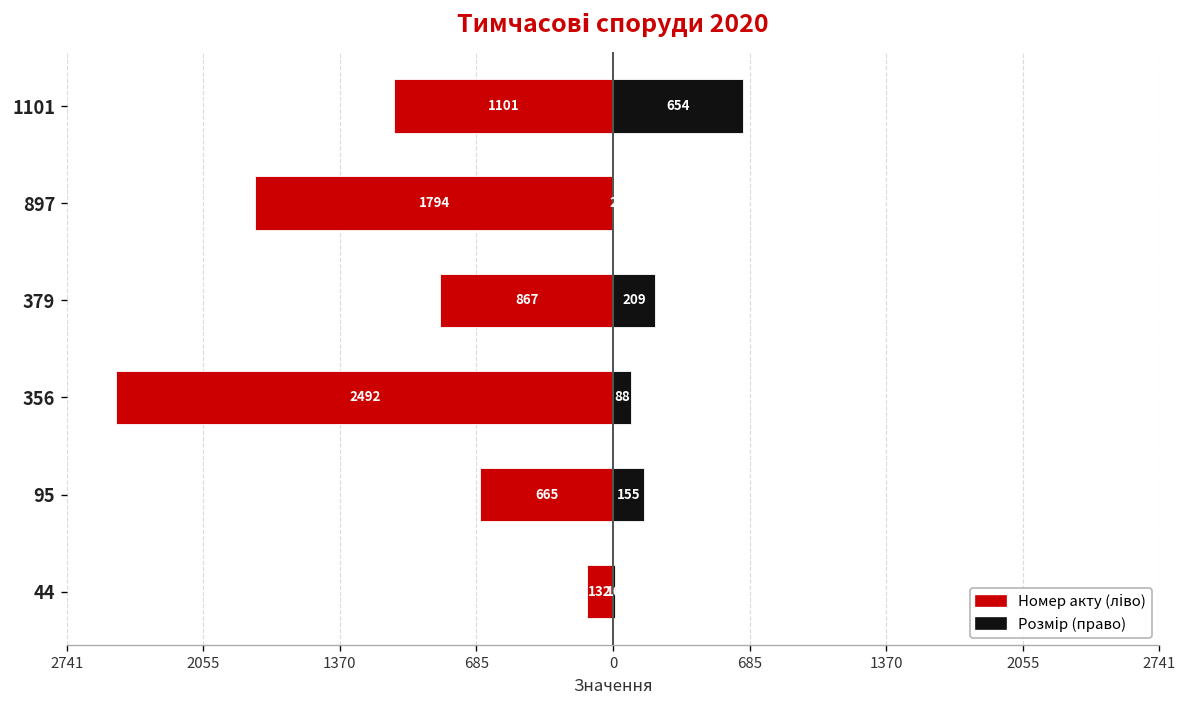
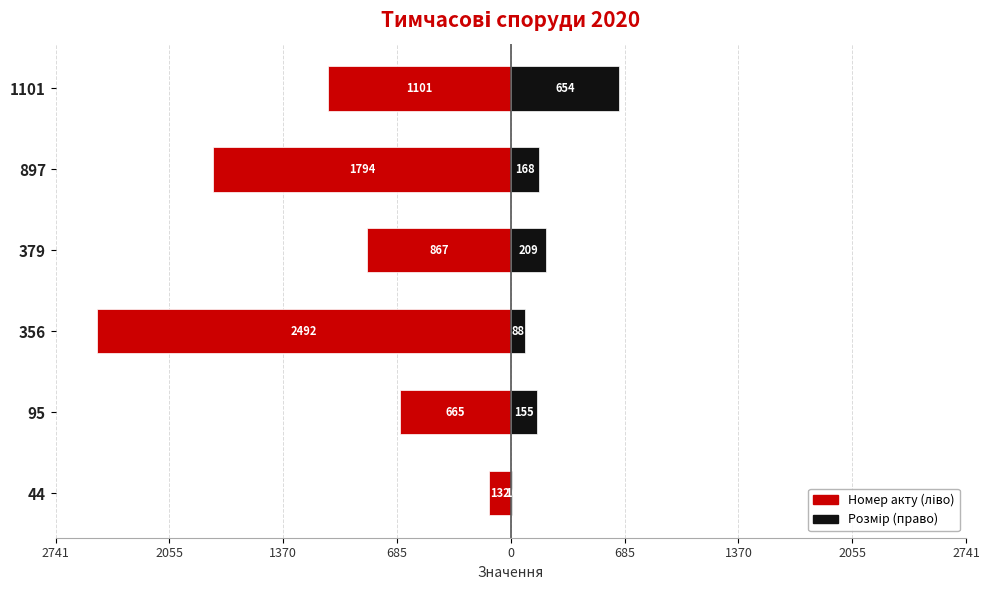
Розмір (право), 897: 2 -> 168
